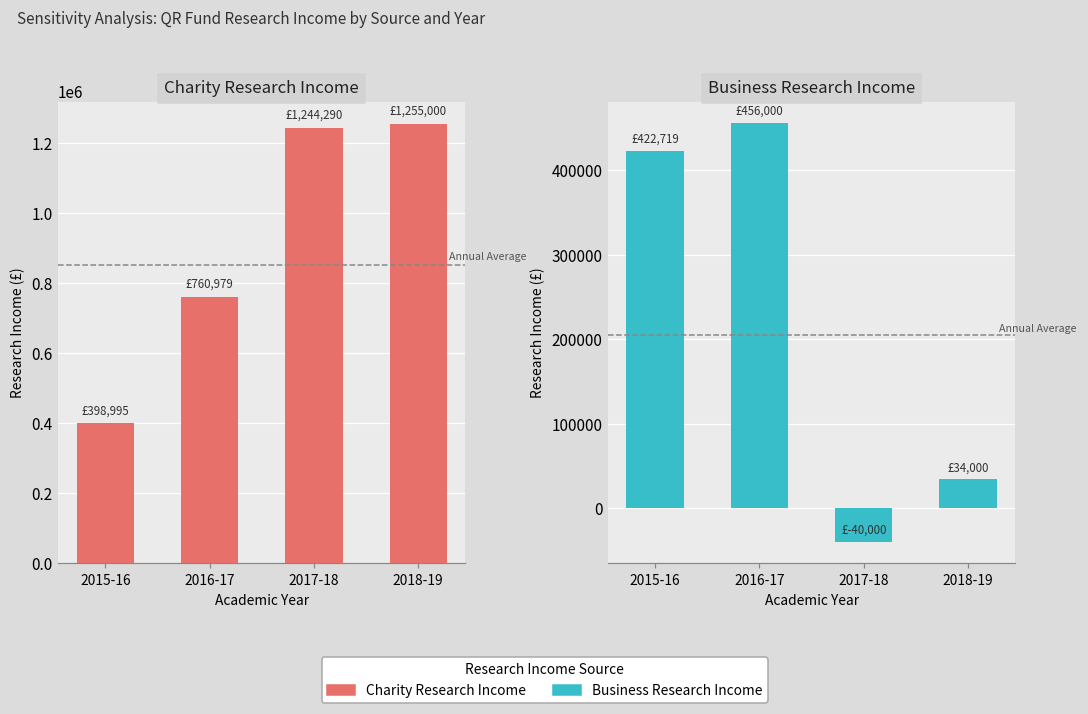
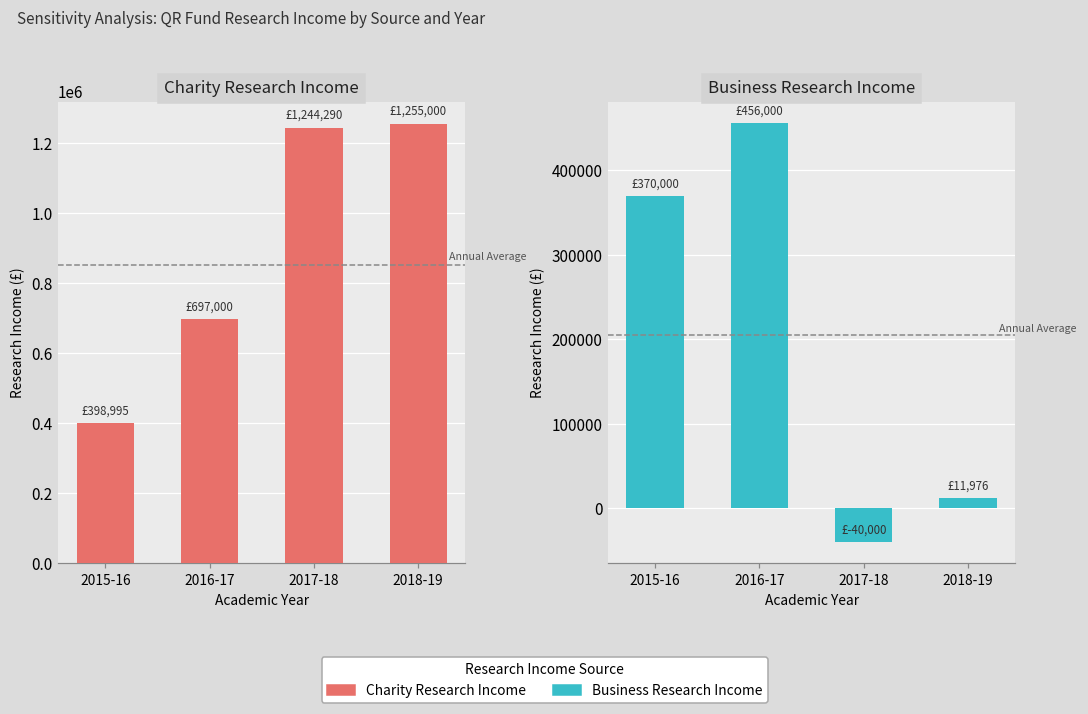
Charity Research Income, 2016-17: £760,979 -> £697,000
Business Research Income, 2015-16: £422,719 -> £370,000
Business Research Income, 2018-19: £34,000 -> £11,976
